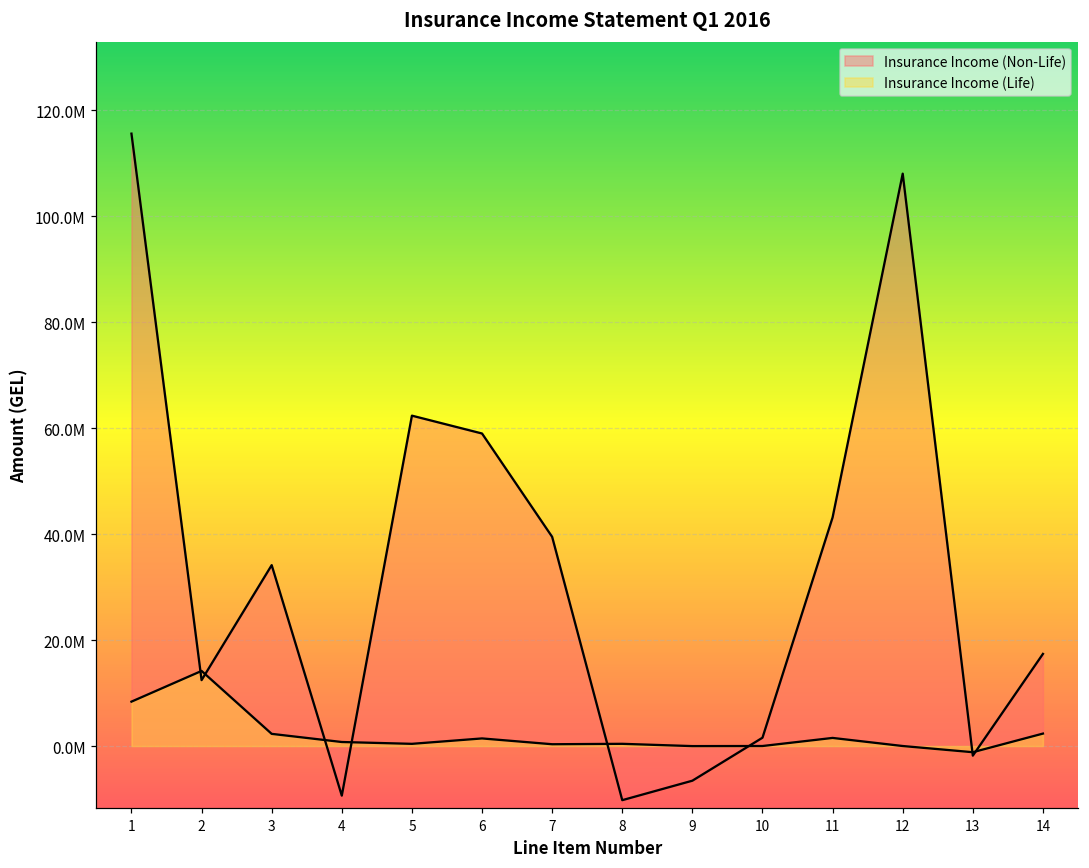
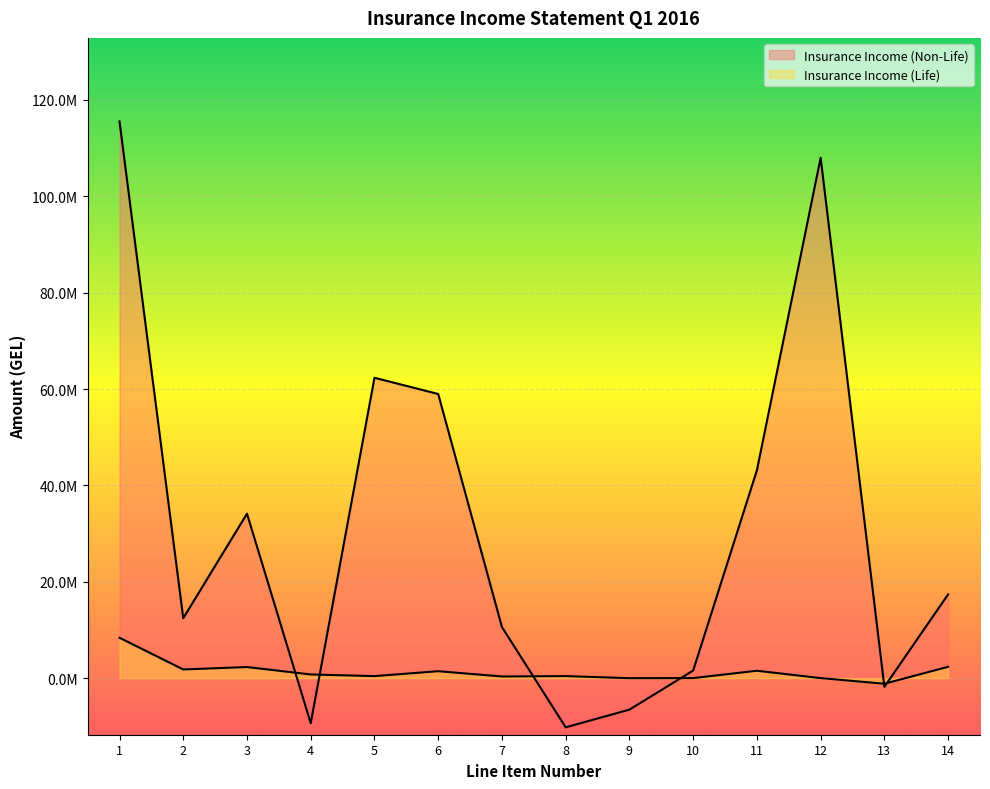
Insurance Income (Life), 2: 14000000 -> 2000000
Insurance Income (Non-Life), 7: 39000000 -> 11000000
